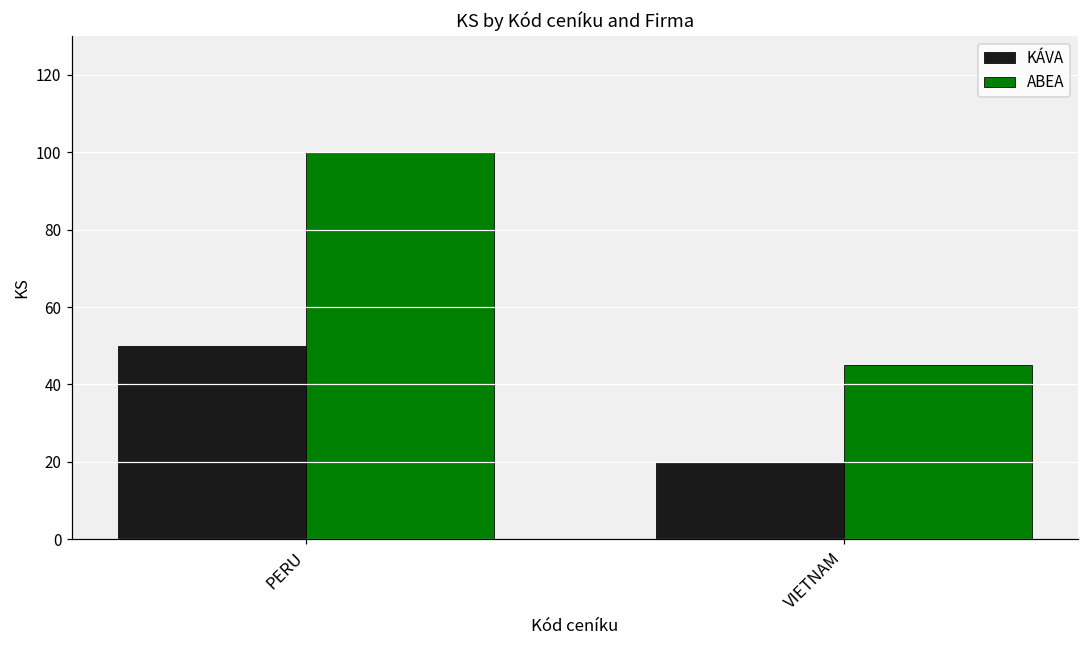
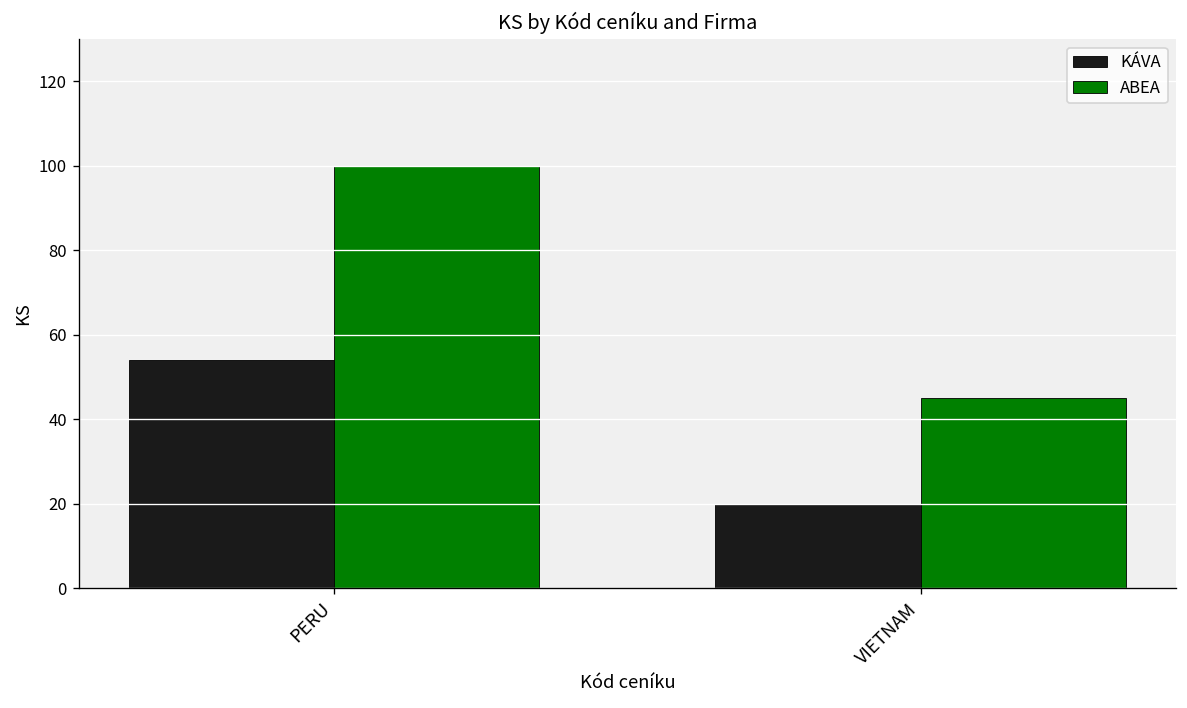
KÁVA, PERU: 50 -> 54
